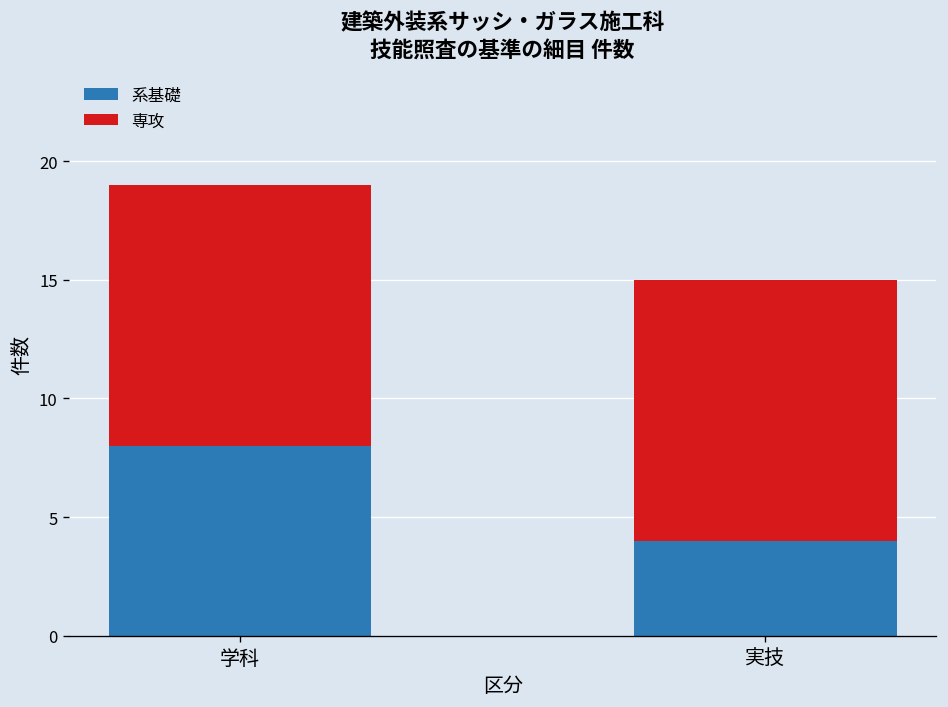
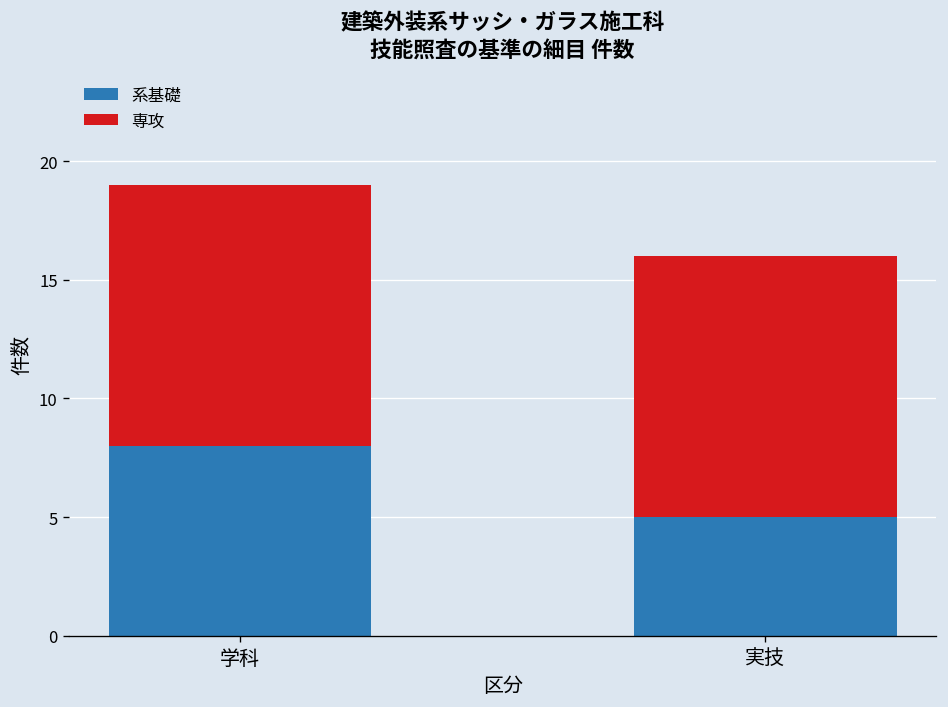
系基礎, 実技: 4 -> 5
